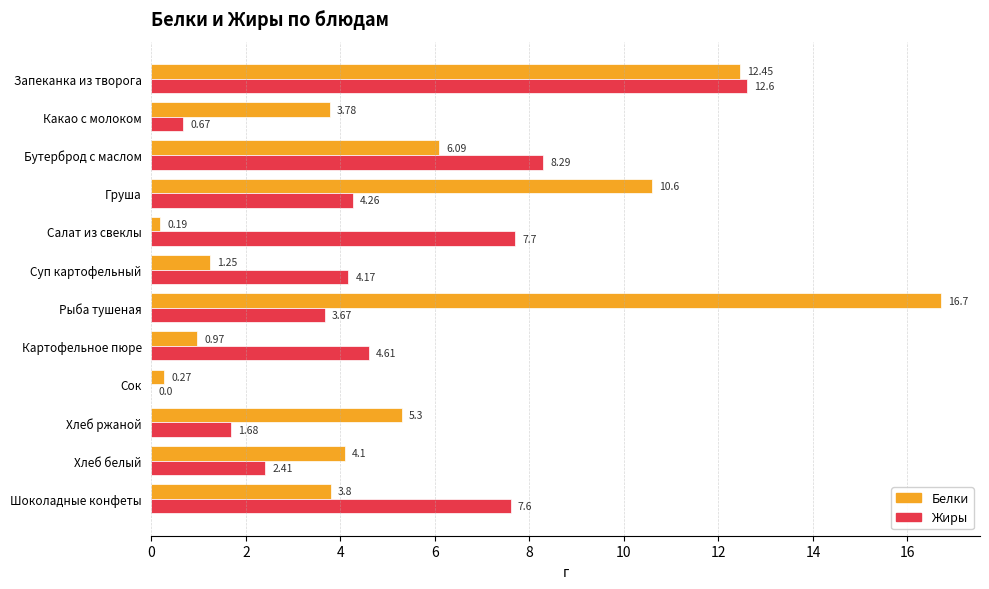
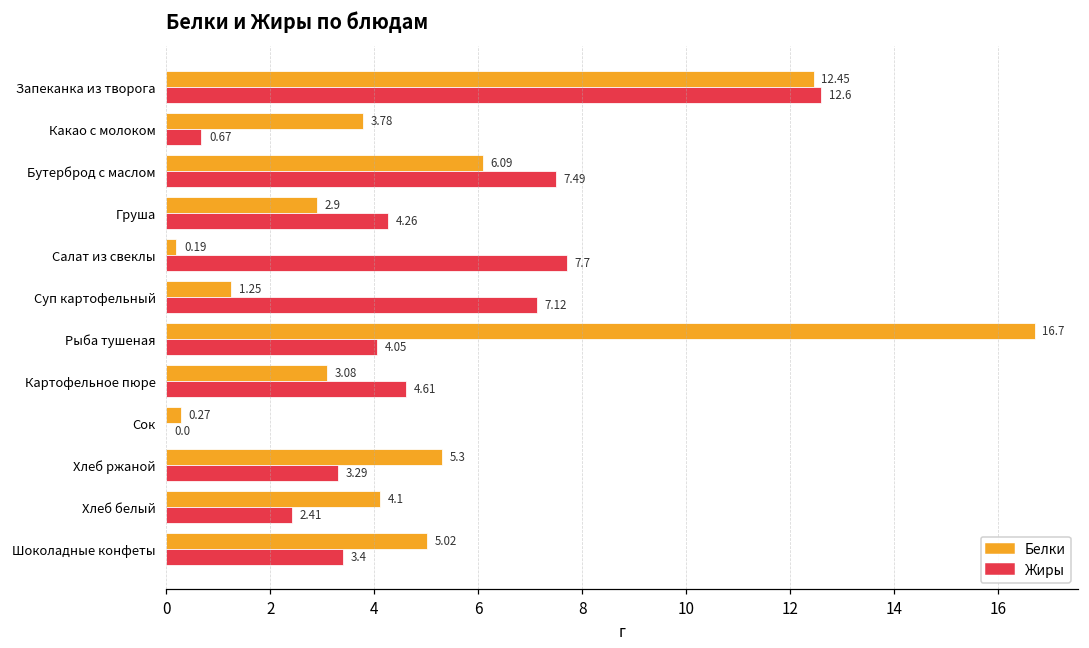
Жиры, Бутерброд с маслом: 8.29 -> 7.49
Белки, Груша: 10.6 -> 2.9
Жиры, Суп картофельный: 4.17 -> 7.12
Жиры, Рыба тушеная: 3.67 -> 4.05
Белки, Картофельное пюре: 0.97 -> 3.08
Жиры, Хлеб ржаной: 1.68 -> 3.29
Белки, Шоколадные конфеты: 3.8 -> 5.02
Жиры, Шоколадные конфеты: 7.6 -> 3.4
